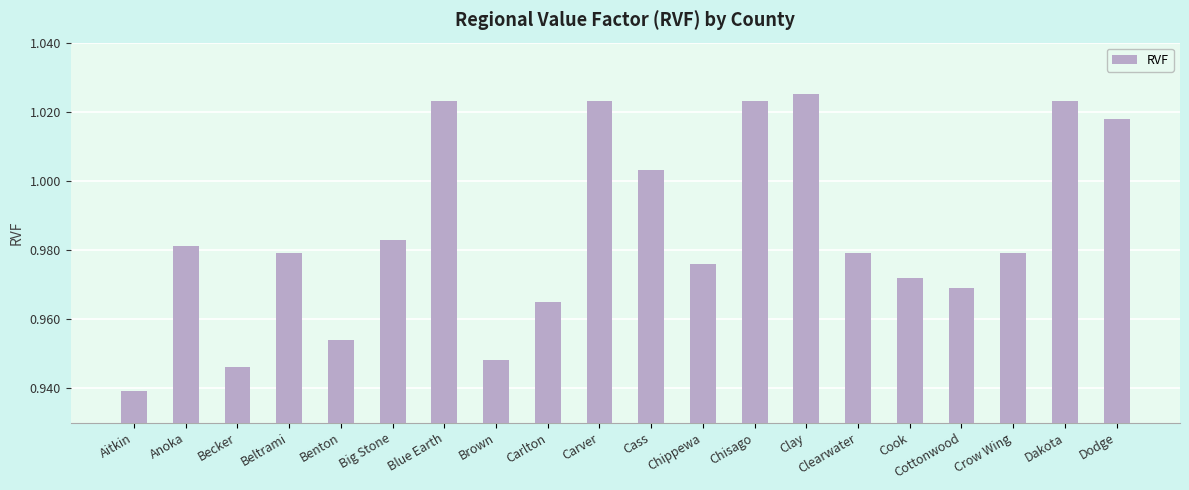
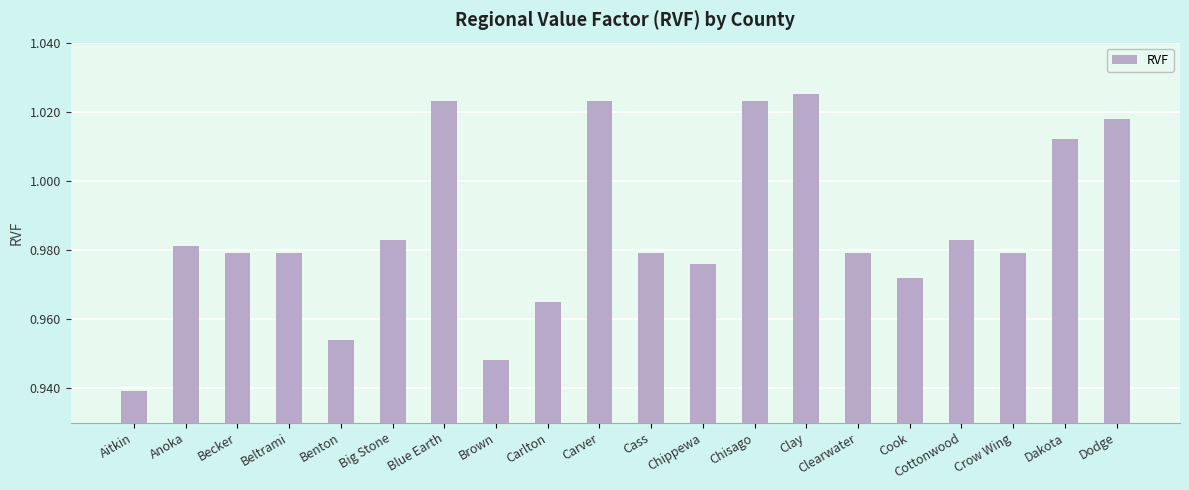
Becker: 0.946 -> 0.979
Cass: 1.003 -> 0.979
Cottonwood: 0.969 -> 0.983
Dakota: 1.023 -> 1.012
